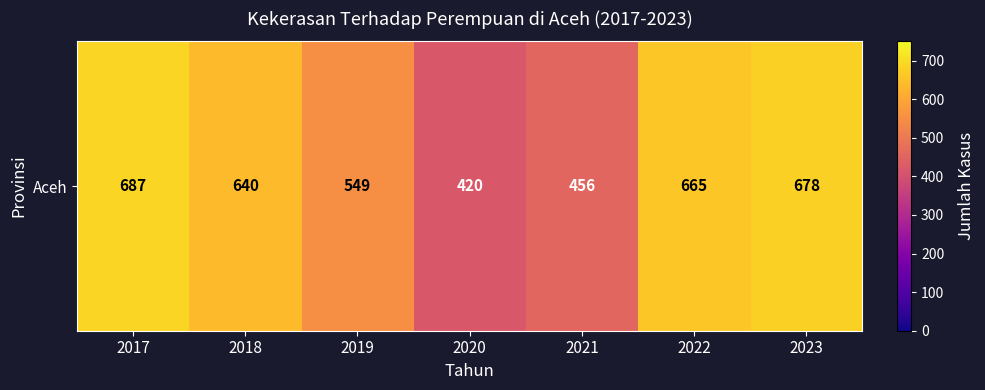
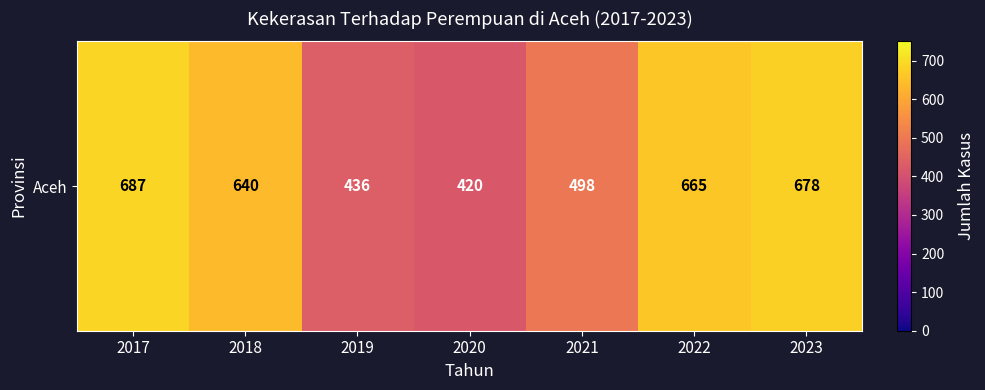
Aceh, 2019: 549 -> 436
Aceh, 2021: 456 -> 498
